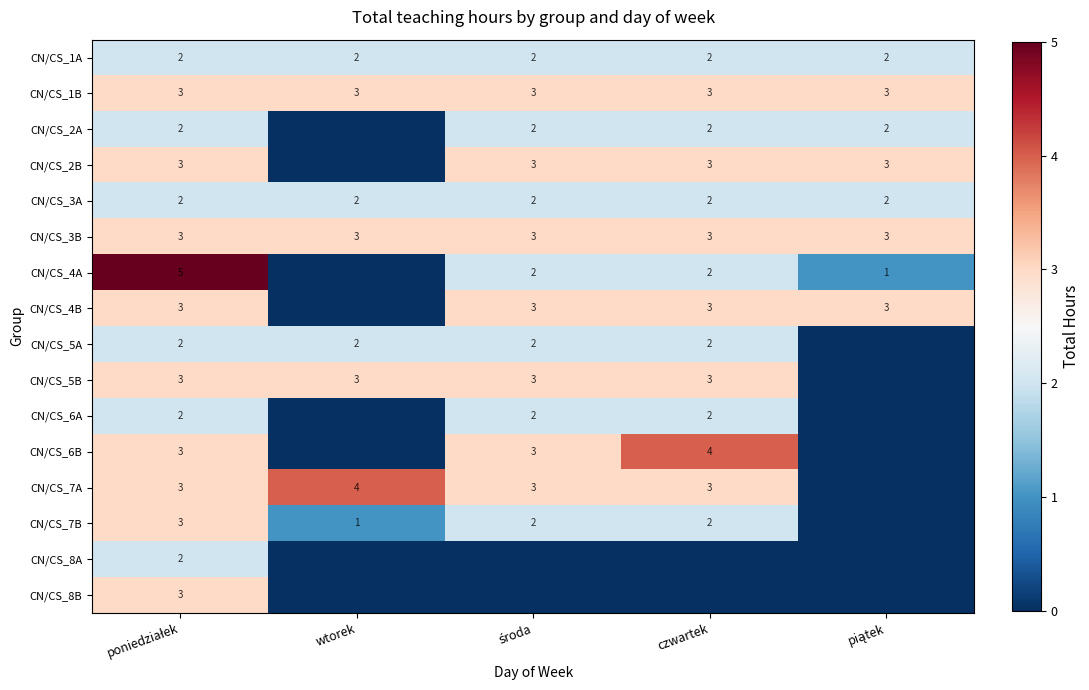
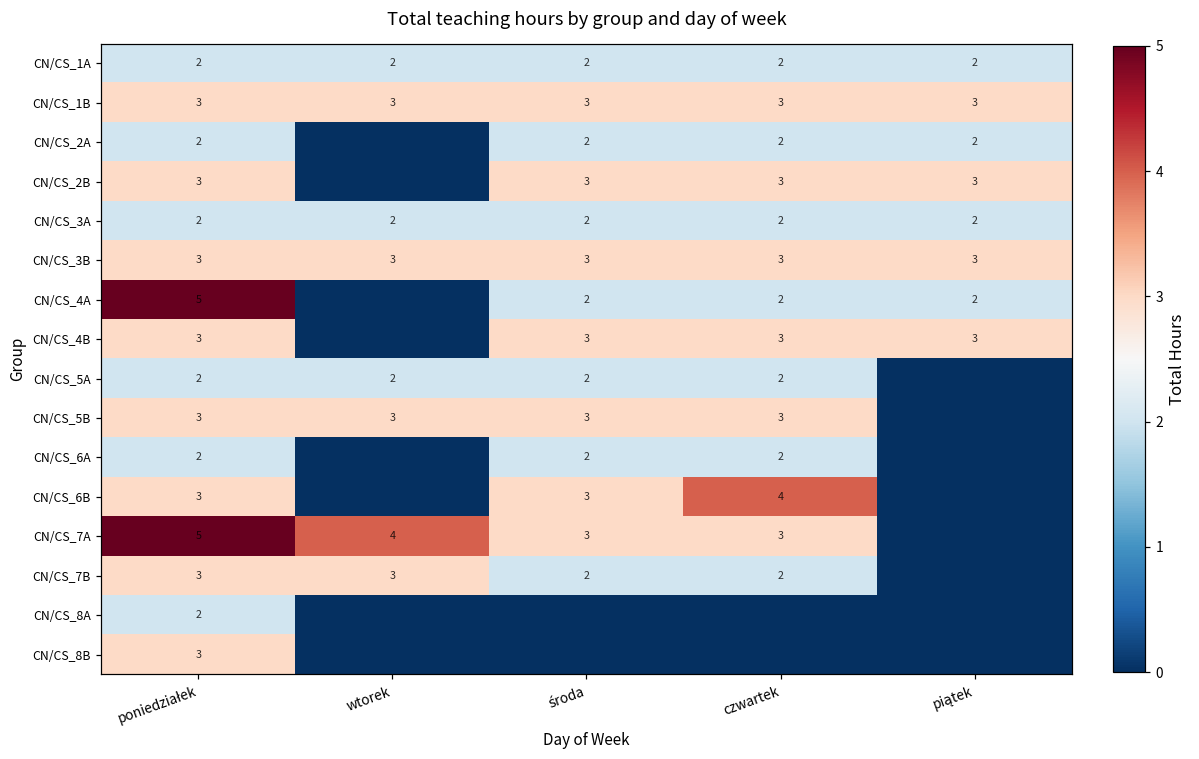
CN/CS_4A, piątek: 1 -> 2
CN/CS_7A, poniedziałek: 3 -> 5
CN/CS_7B, wtorek: 1 -> 3
